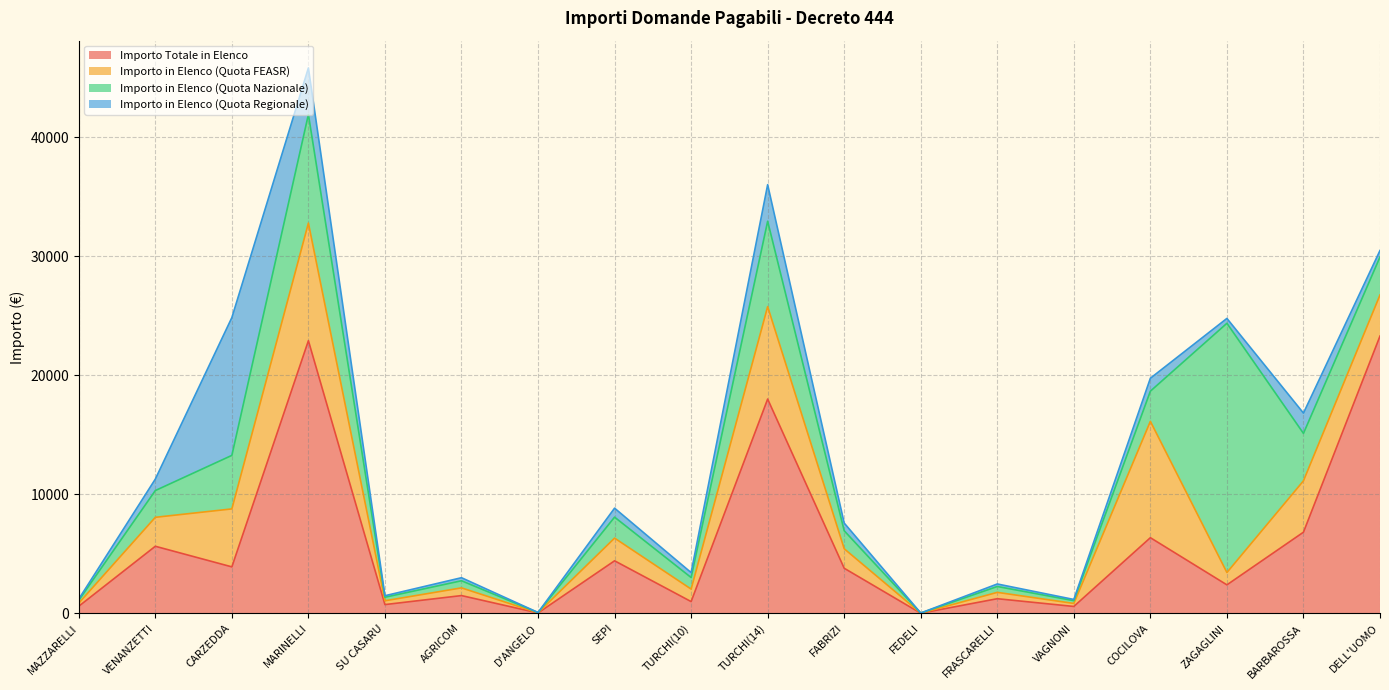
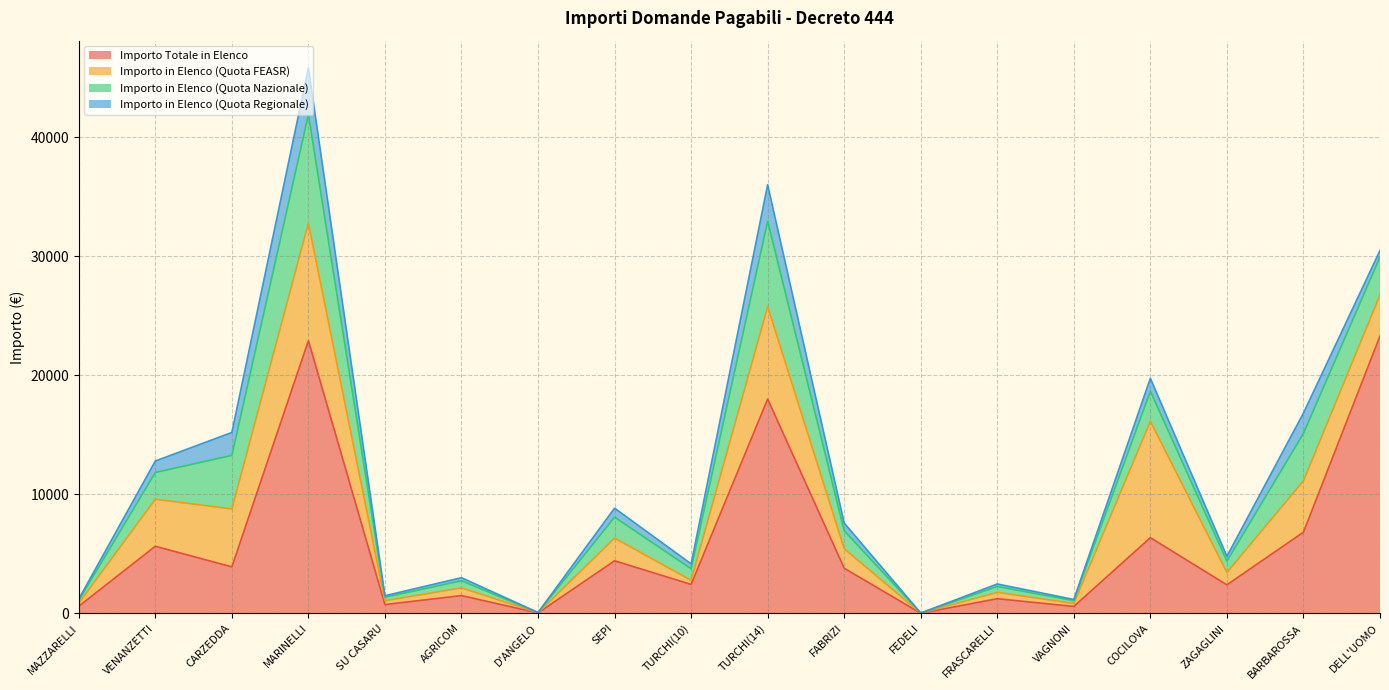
Importo in Elenco (Quota FEASR), VENANZETTI: 2400 -> 3900
Importo in Elenco (Quota Regionale), CARZEDDA: 11600 -> 1900
Importo Totale in Elenco, TURCHI(10): 1000 -> 2400
Importo in Elenco (Quota FEASR), TURCHI(10): 1100 -> 300
Importo in Elenco (Quota Nazionale), ZAGAGLINI: 20900 -> 1000
